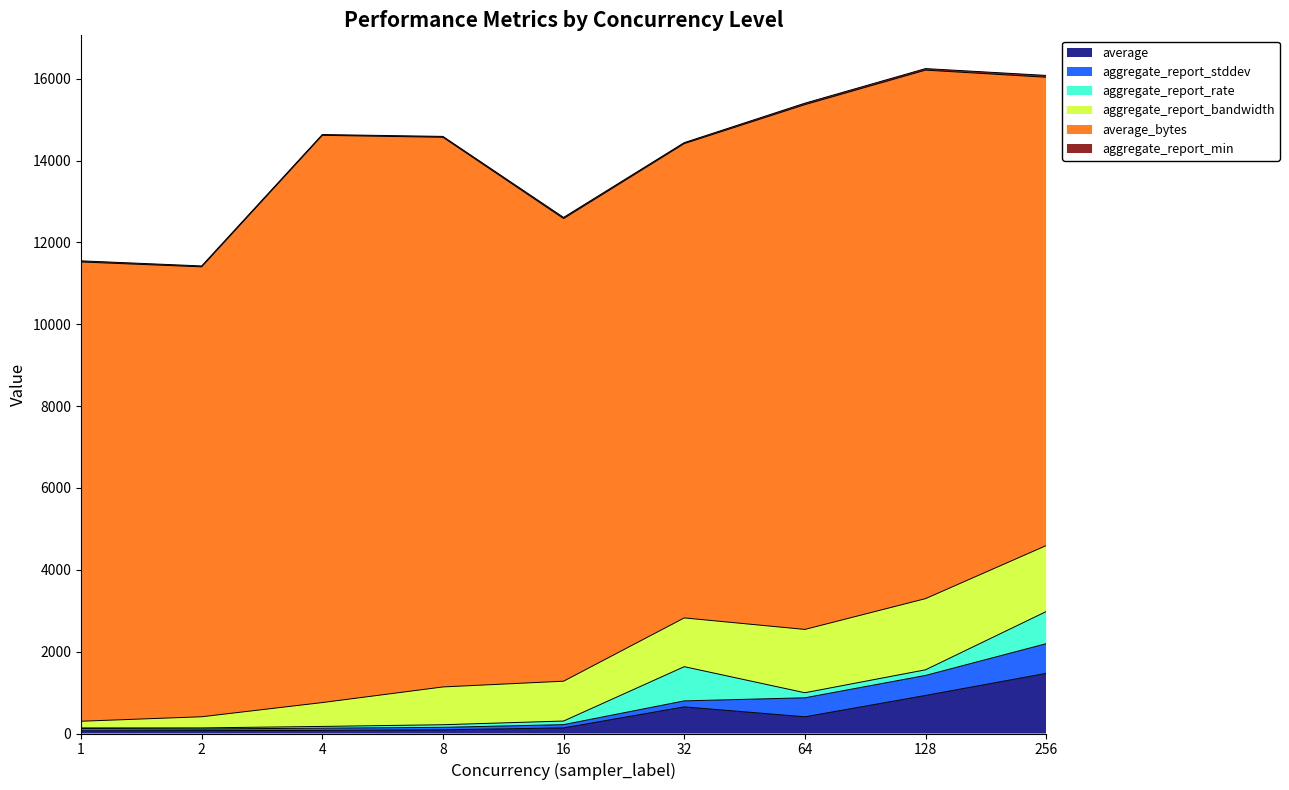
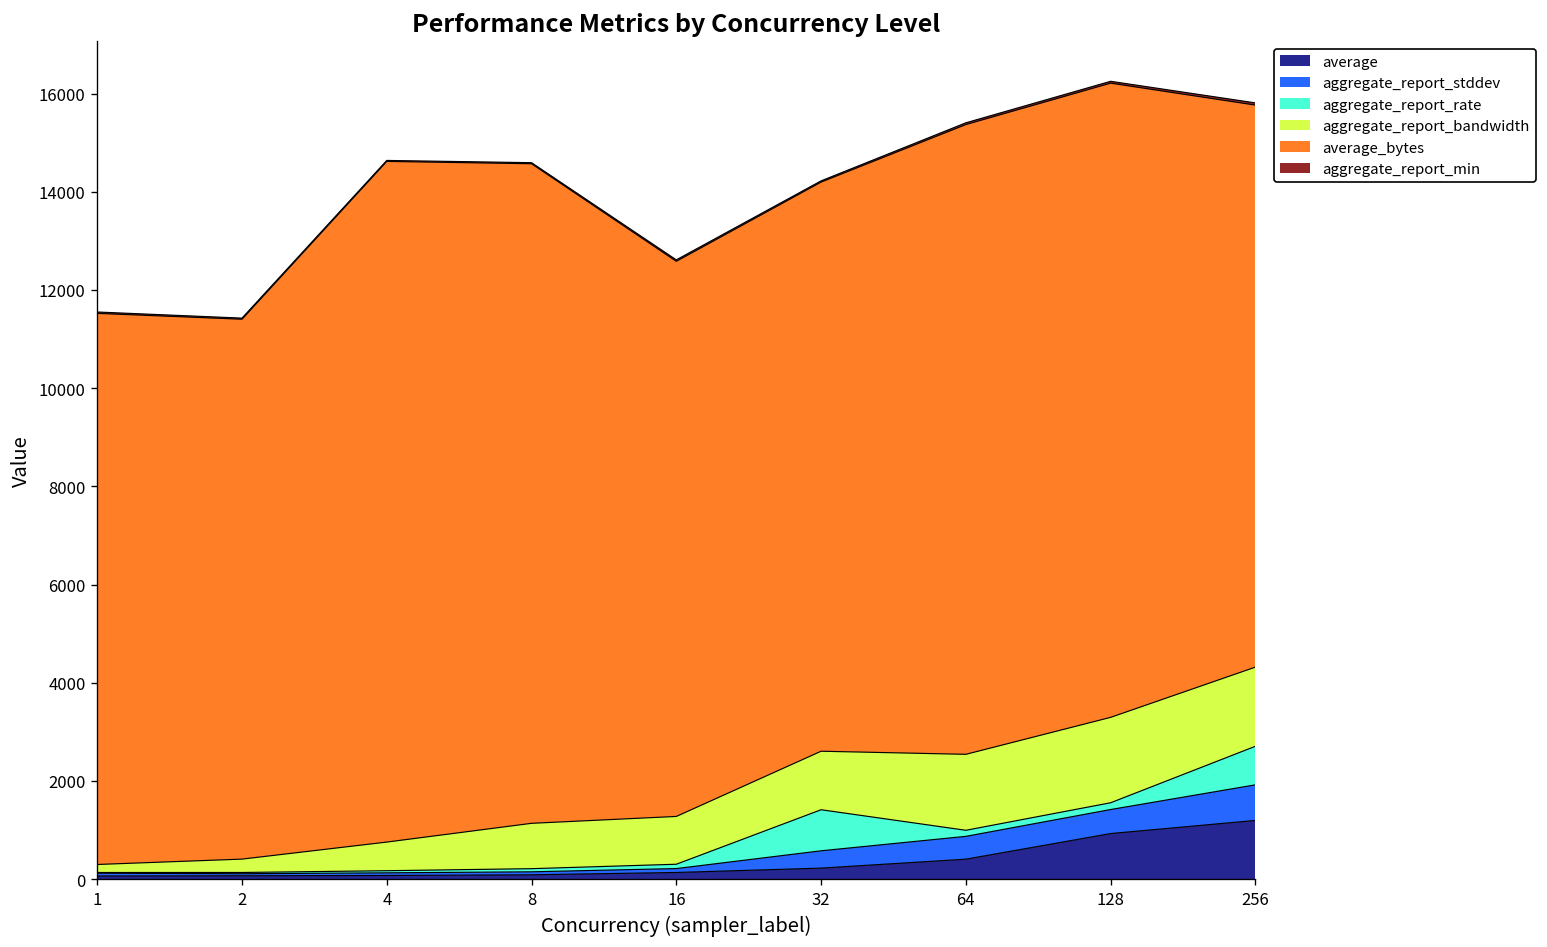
average, 32: 700 -> 200
aggregate_report_stddev, 32: 100 -> 400
average, 256: 1500 -> 1200
